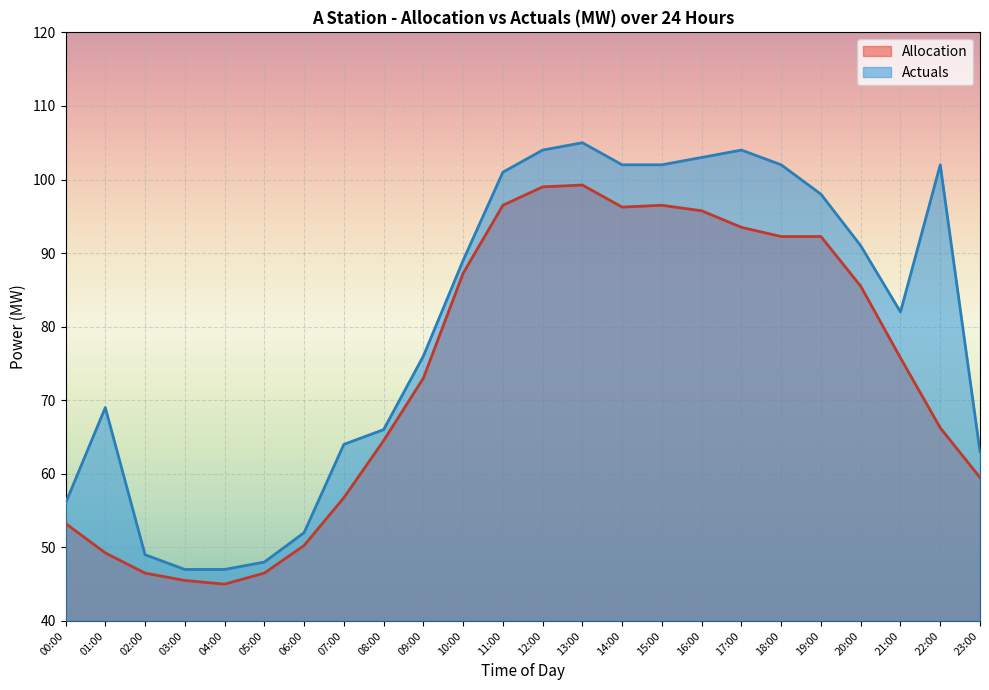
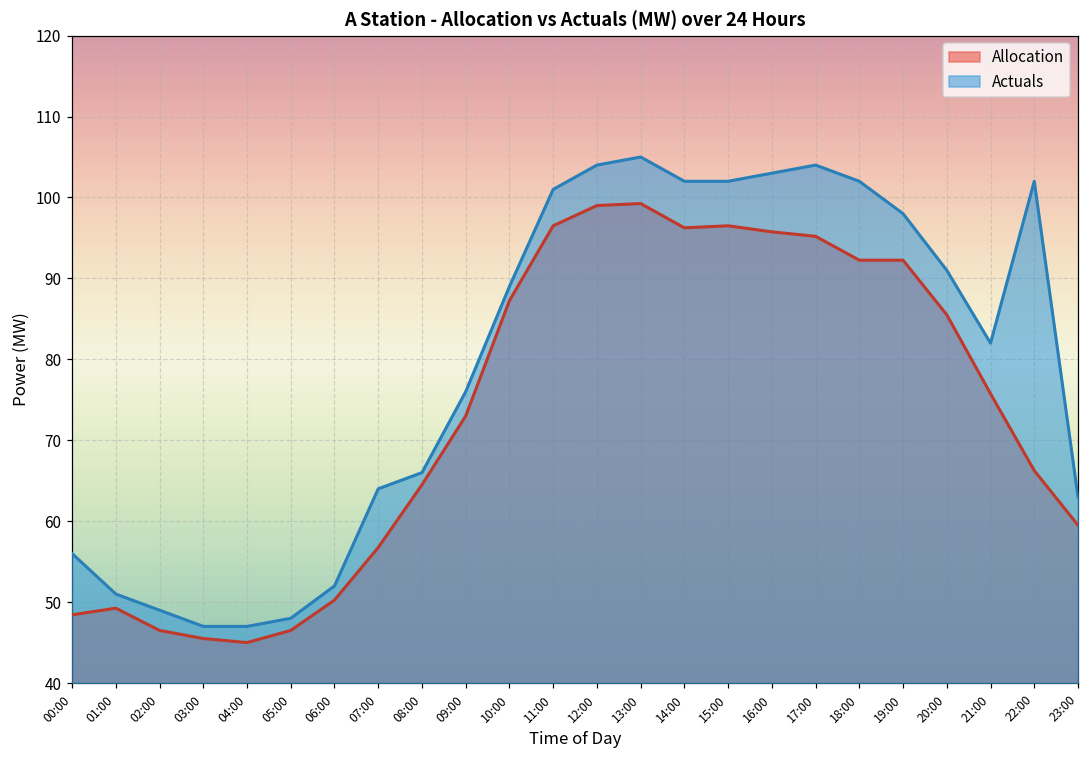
Allocation, 00:00: 53 -> 48
Actuals, 01:00: 69 -> 51
Allocation, 17:00: 94 -> 95
